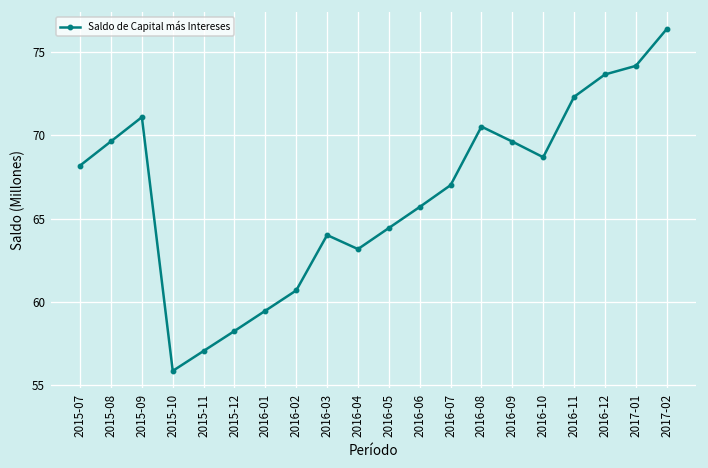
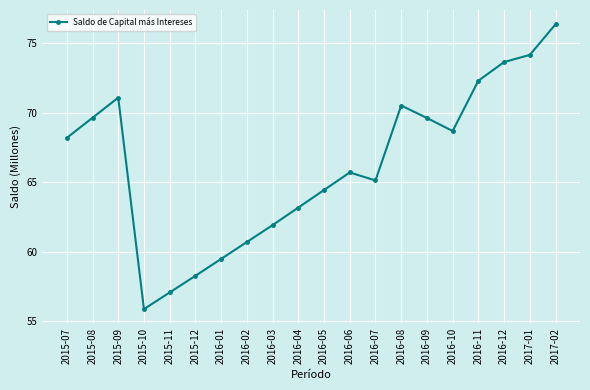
2016-03: 64.0 -> 61.9
2016-07: 67.0 -> 65.1
